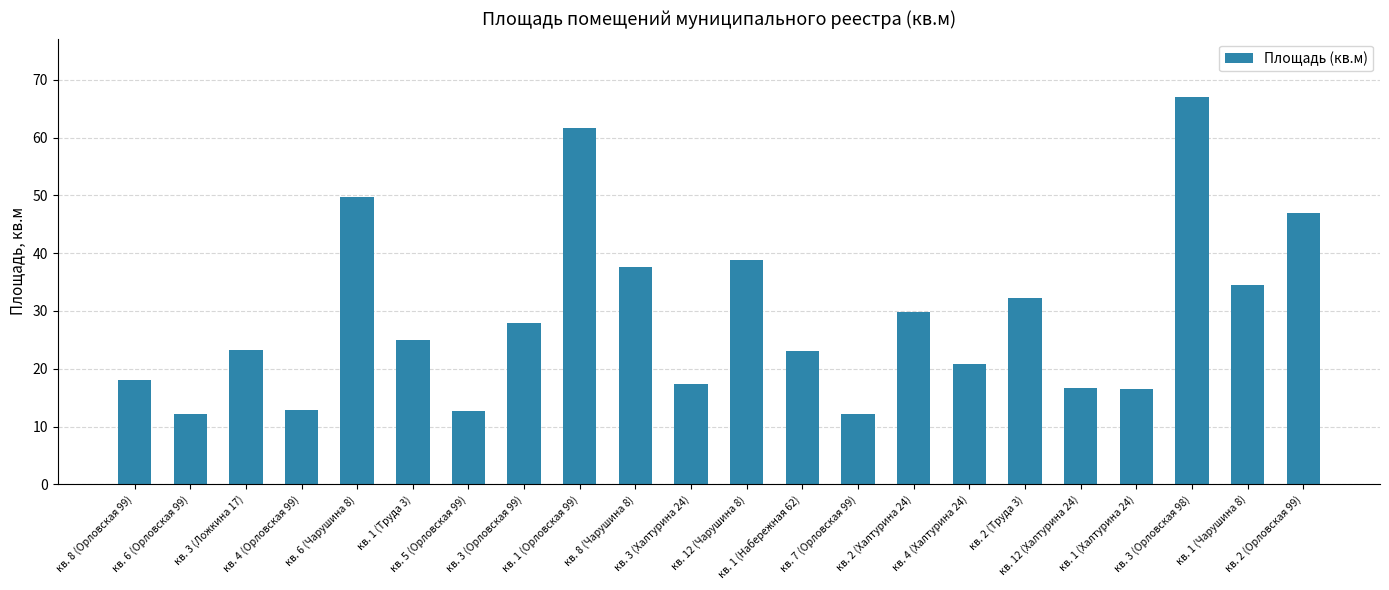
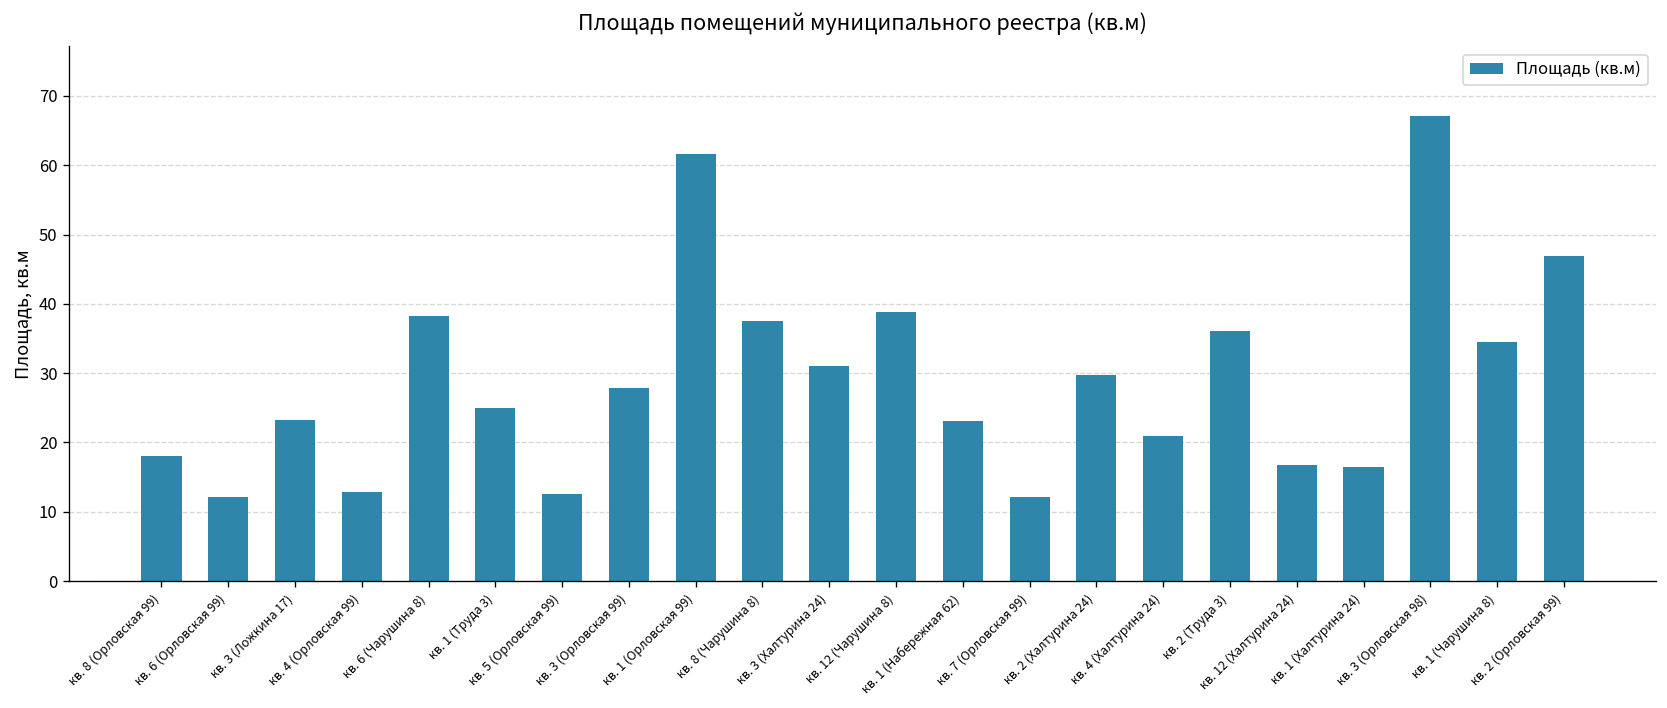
кв. 6 (Чарушина 8): 50 -> 38
кв. 3 (Халтурина 24): 17 -> 31
кв. 2 (Труда 3): 32 -> 36
